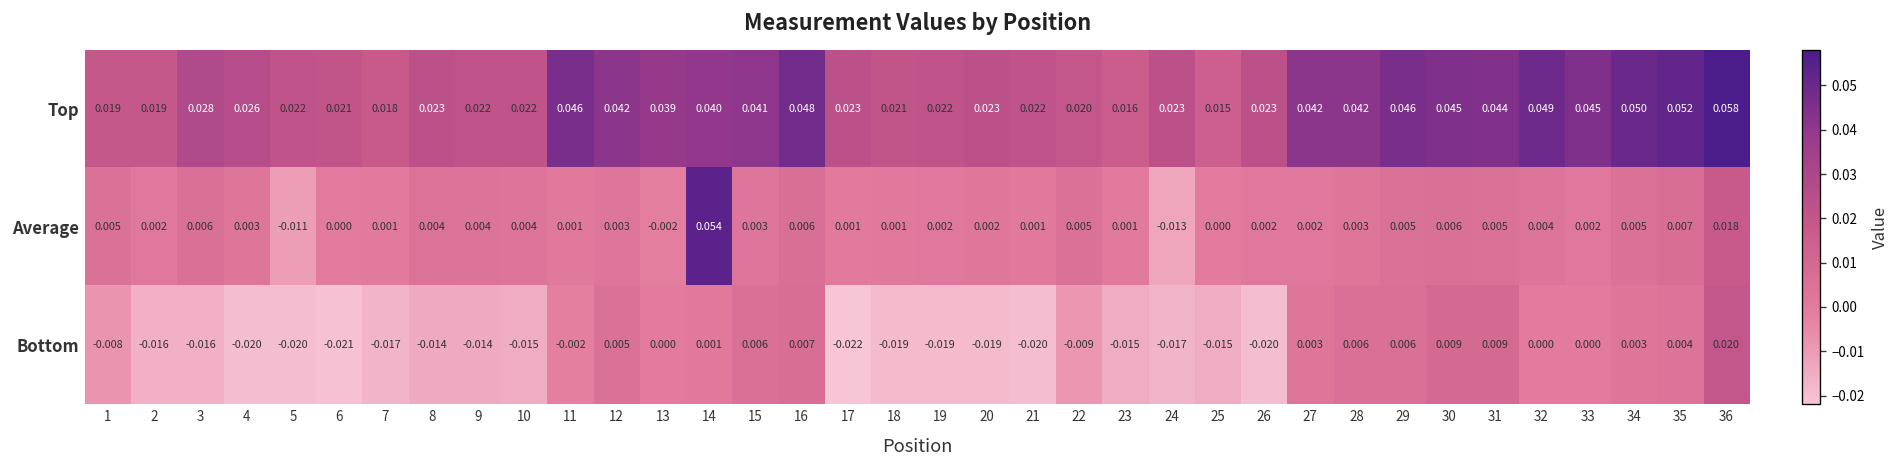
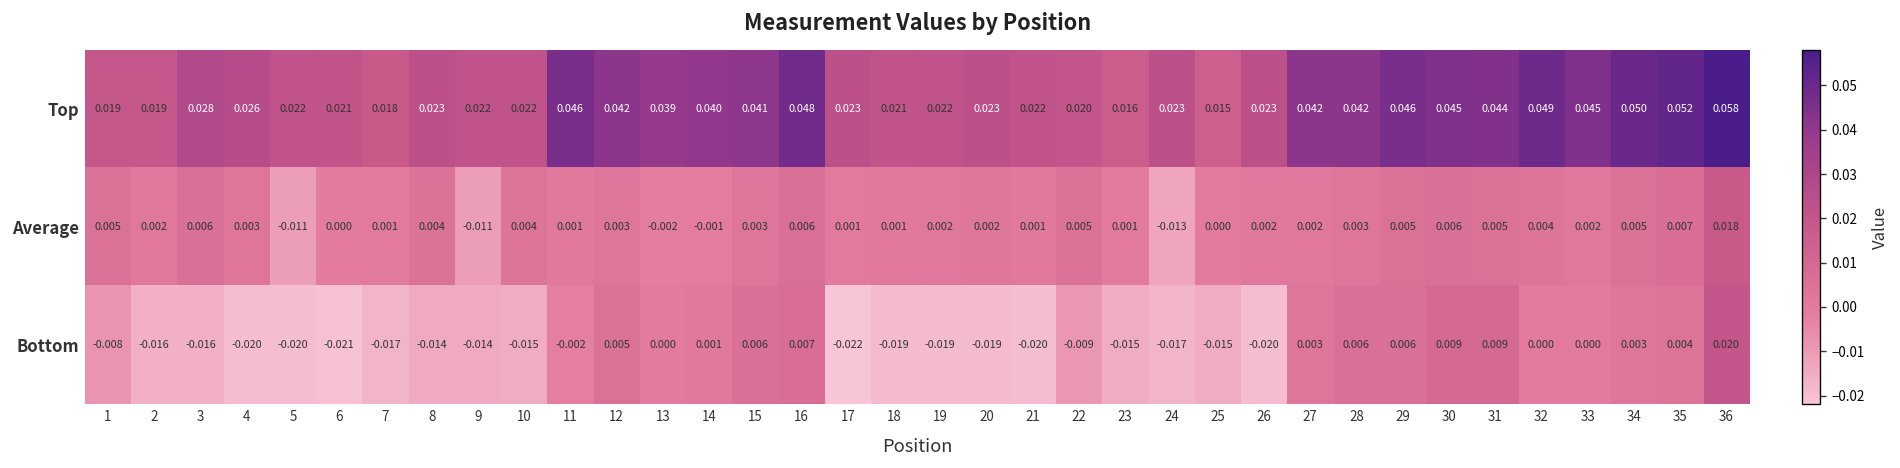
Average, 9: 0.004 -> -0.011
Average, 14: 0.054 -> -0.001
